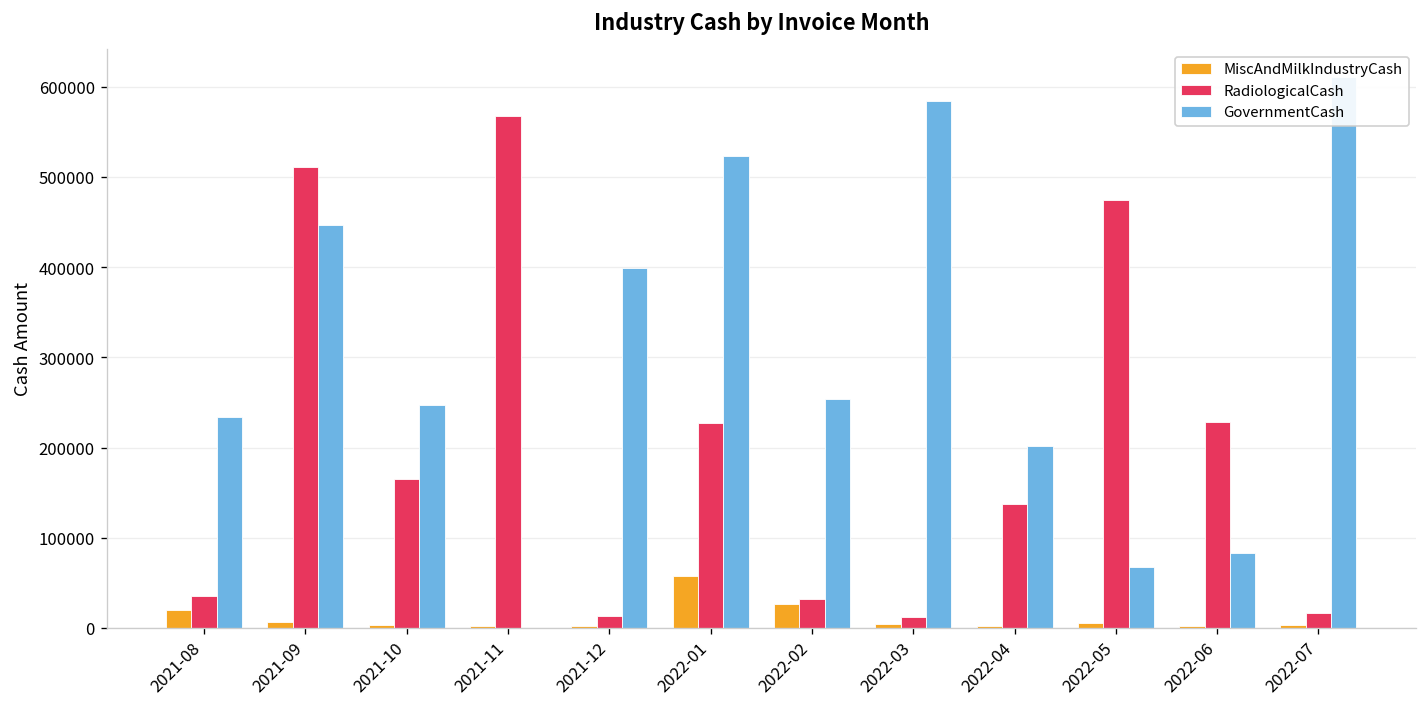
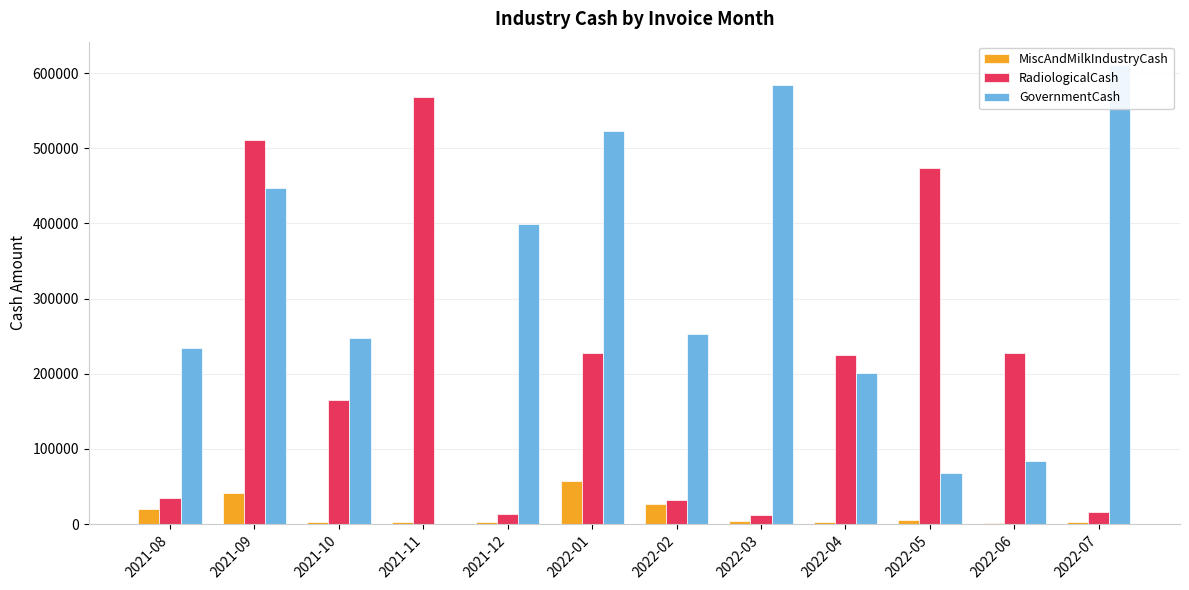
MiscAndMilkIndustryCash, 2021-09: 10000 -> 40000
RadiologicalCash, 2022-04: 140000 -> 230000
